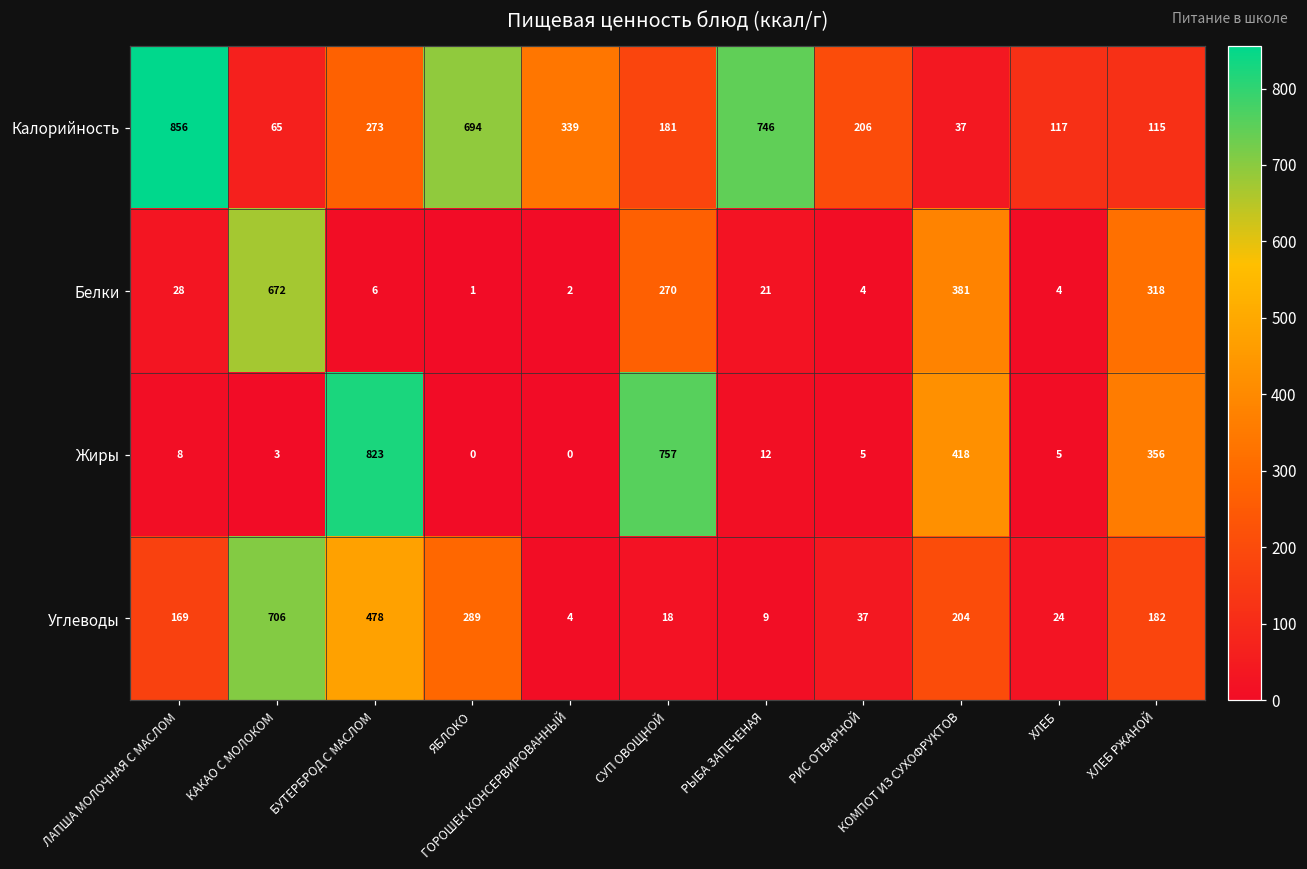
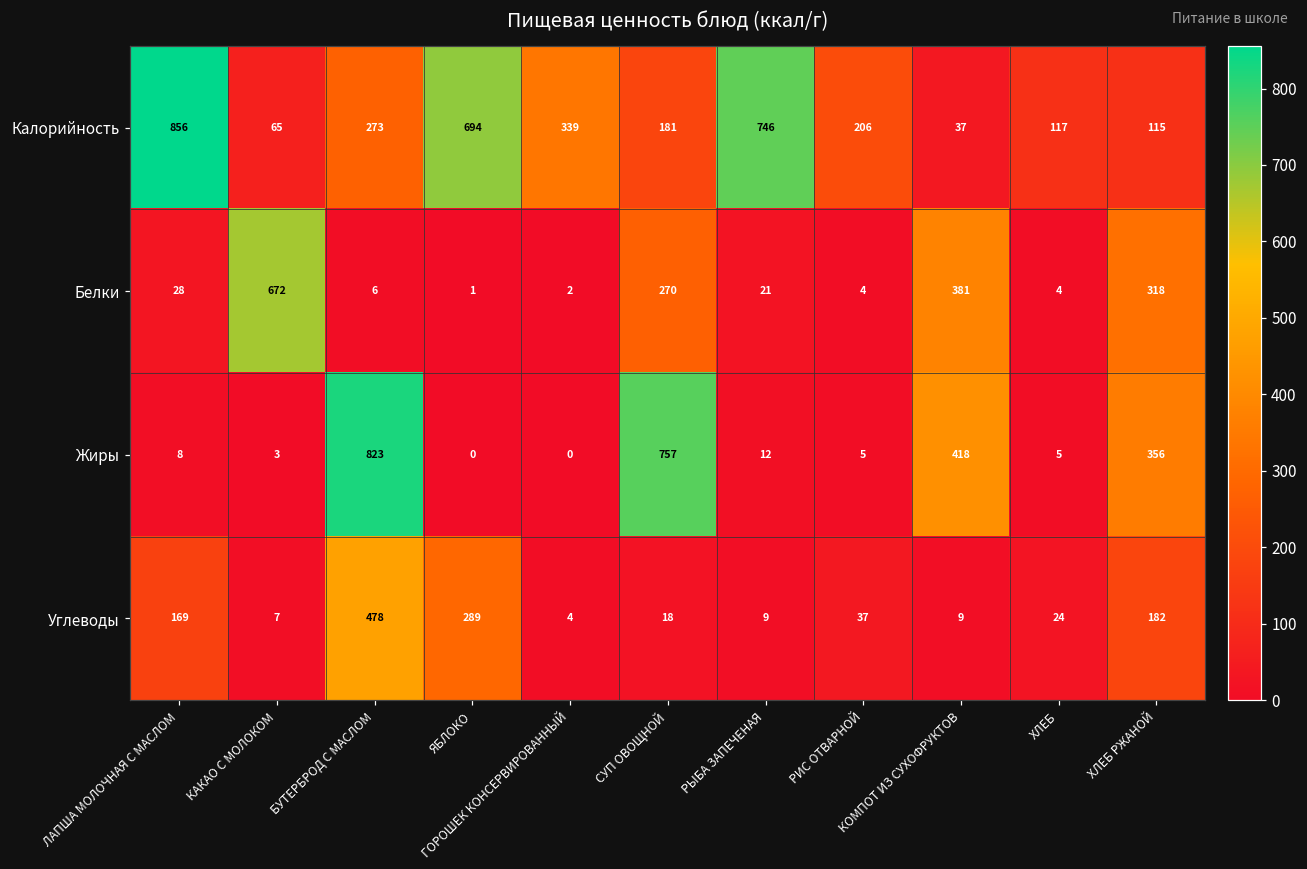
Углеводы, КАКАО С МОЛОКОМ: 706 -> 7
Углеводы, КОМПОТ ИЗ СУХОФРУКТОВ: 204 -> 9
